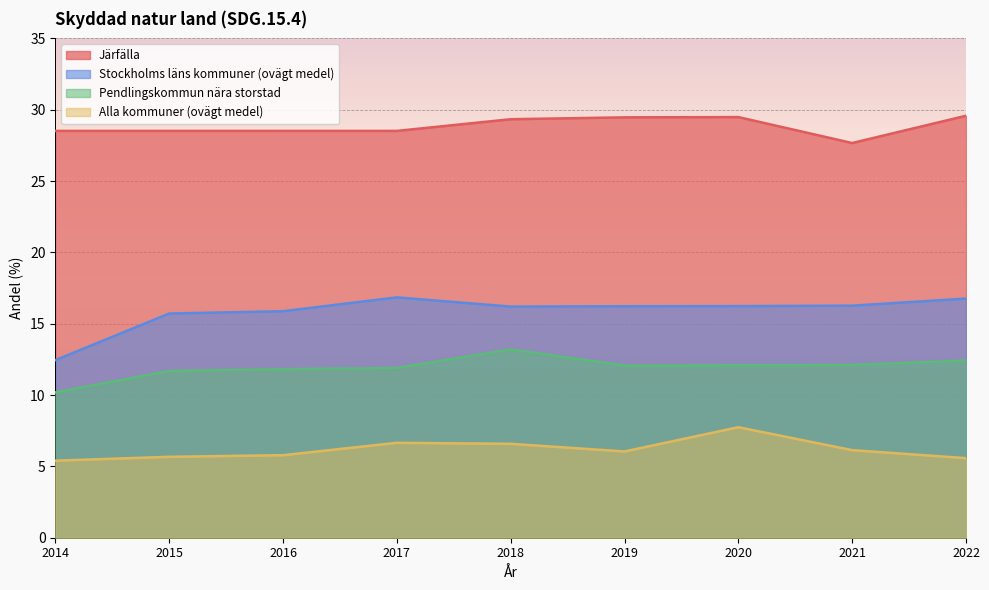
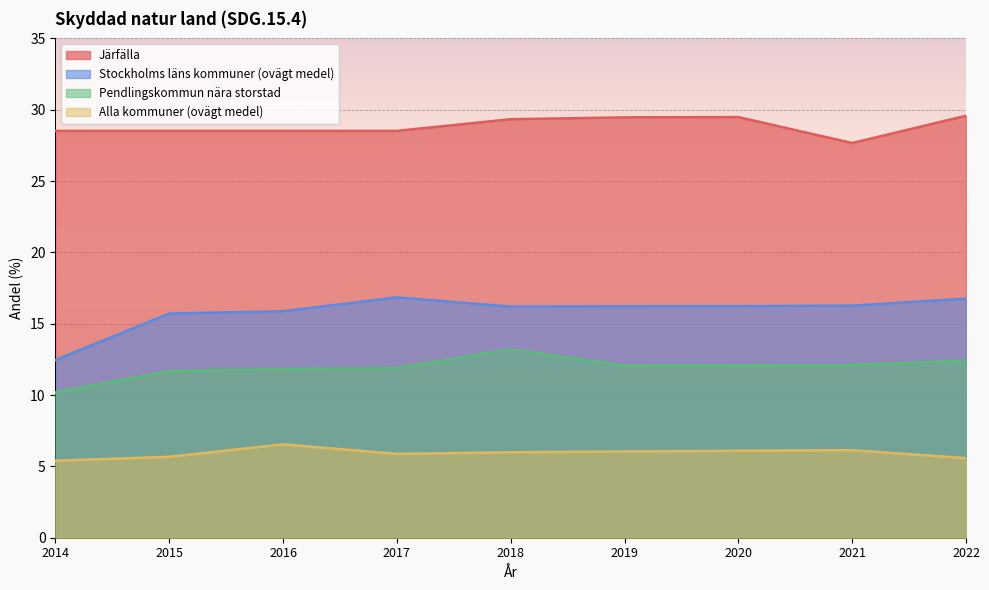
Alla kommuner (ovägt medel), 2016: 5.8 -> 6.5
Alla kommuner (ovägt medel), 2017: 6.7 -> 5.9
Alla kommuner (ovägt medel), 2018: 6.6 -> 6.0
Alla kommuner (ovägt medel), 2020: 7.7 -> 6.1
